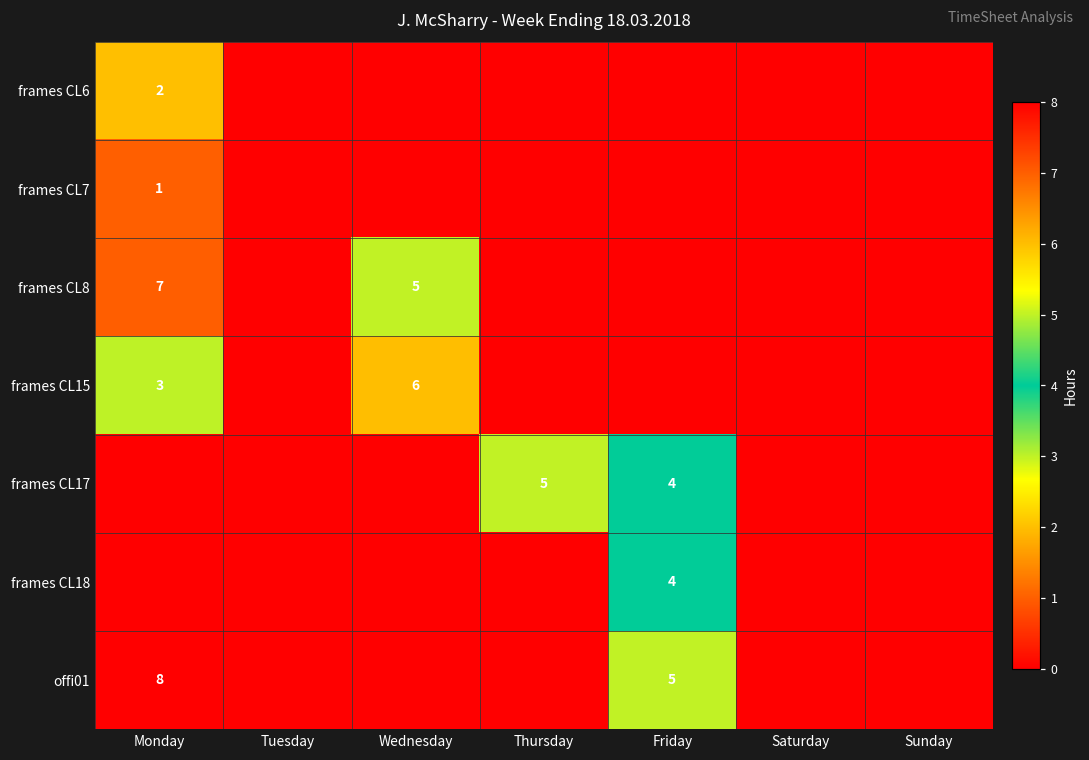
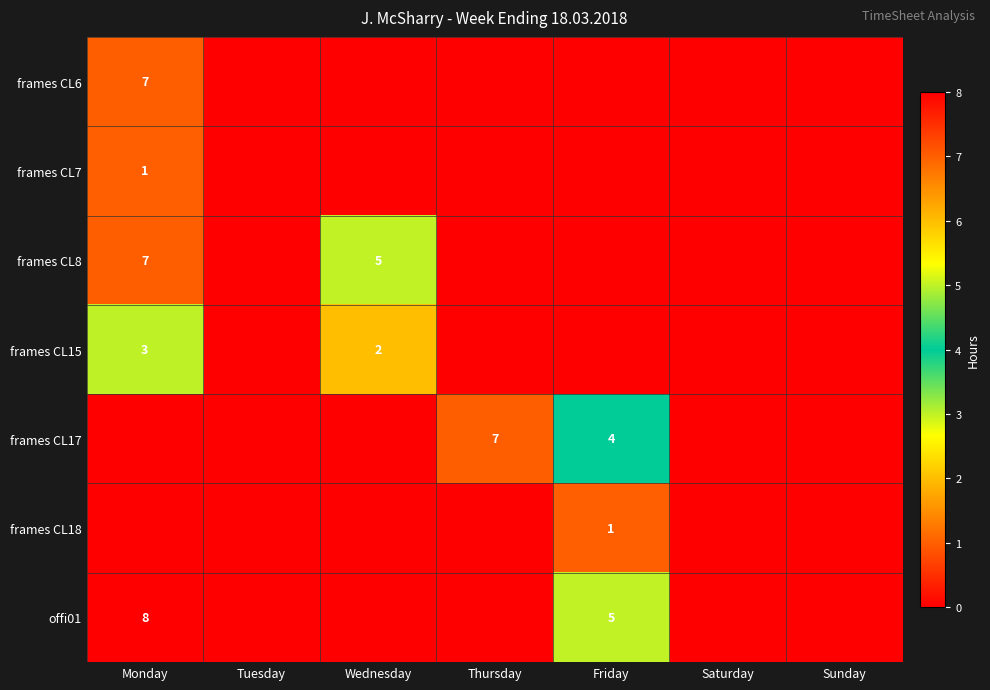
frames CL6, Monday: 2 -> 7
frames CL15, Wednesday: 6 -> 2
frames CL17, Thursday: 5 -> 7
frames CL18, Friday: 4 -> 1
